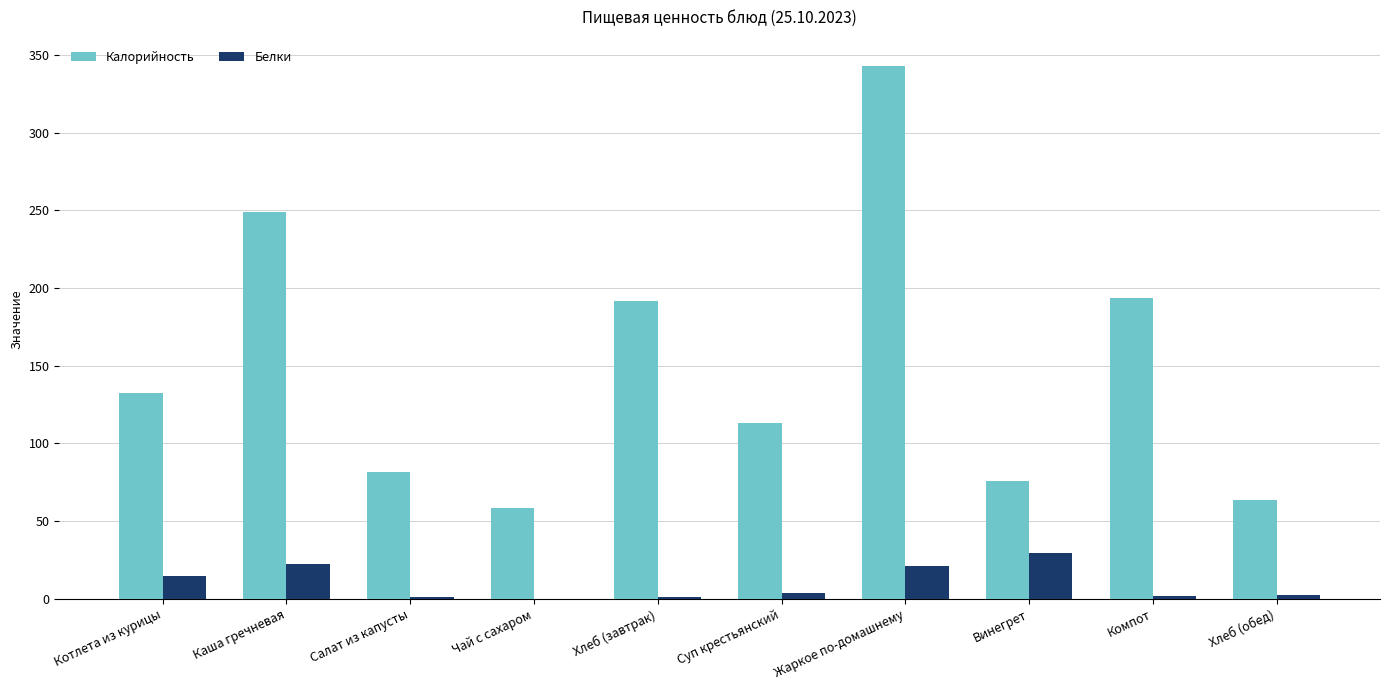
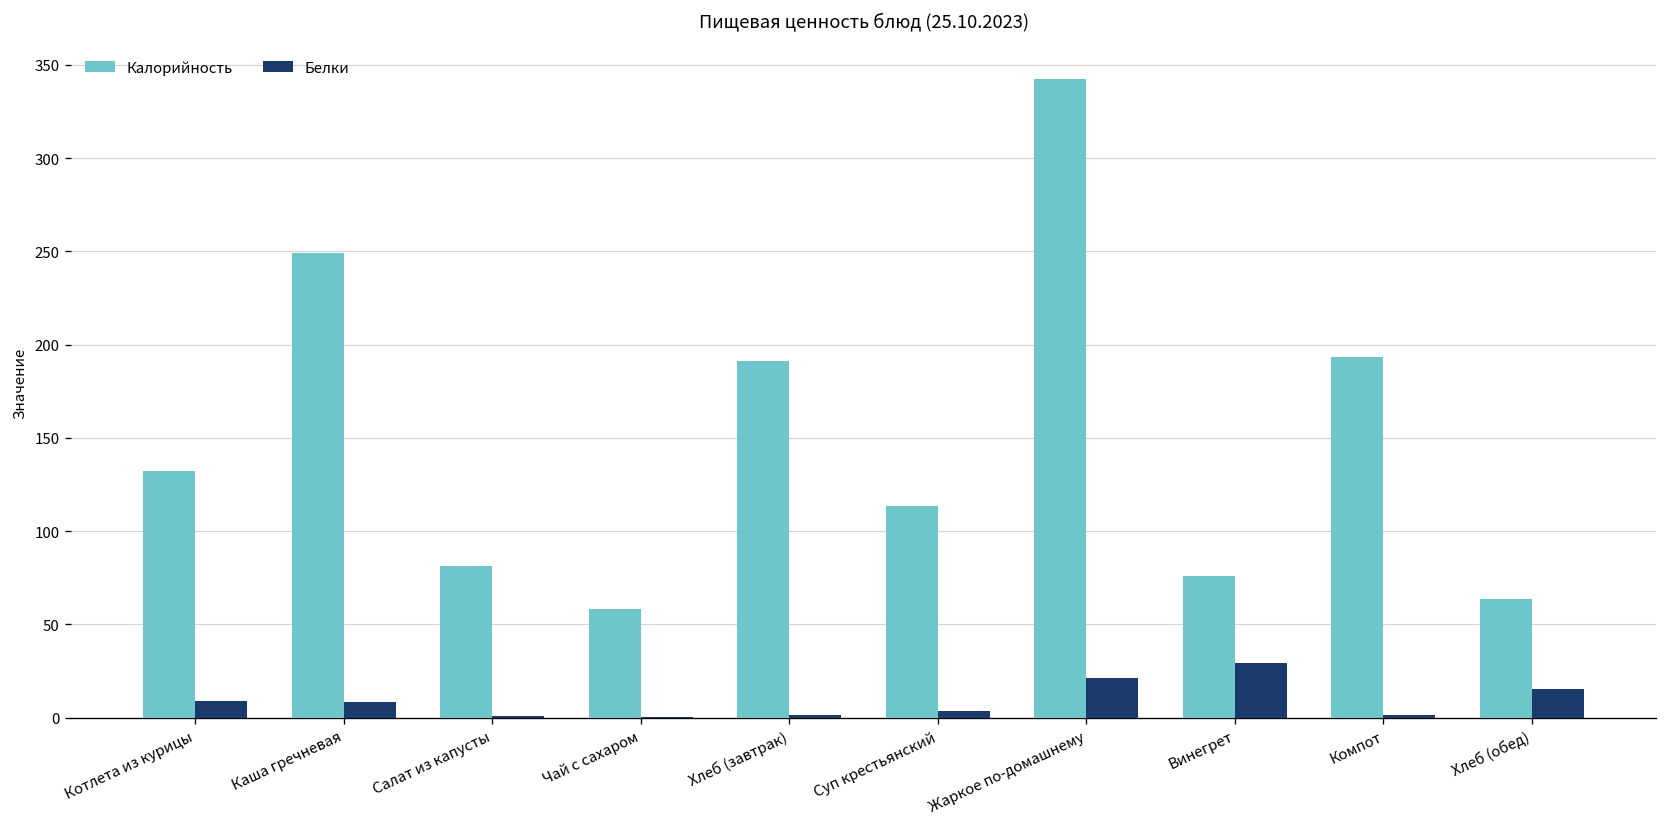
Белки, Котлета из курицы: 15 -> 9
Белки, Каша гречневая: 23 -> 9
Белки, Хлеб (обед): 2 -> 15
